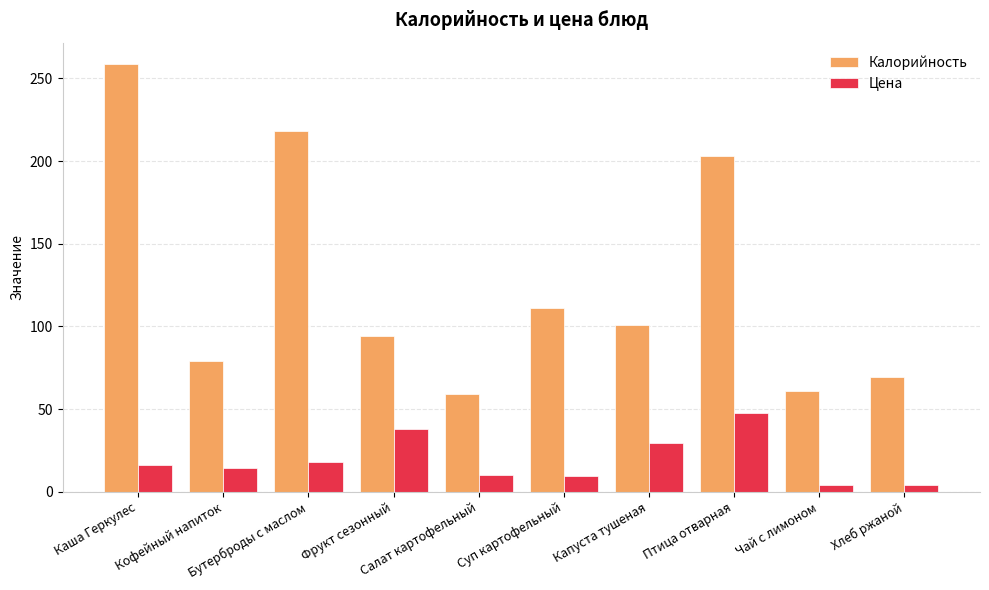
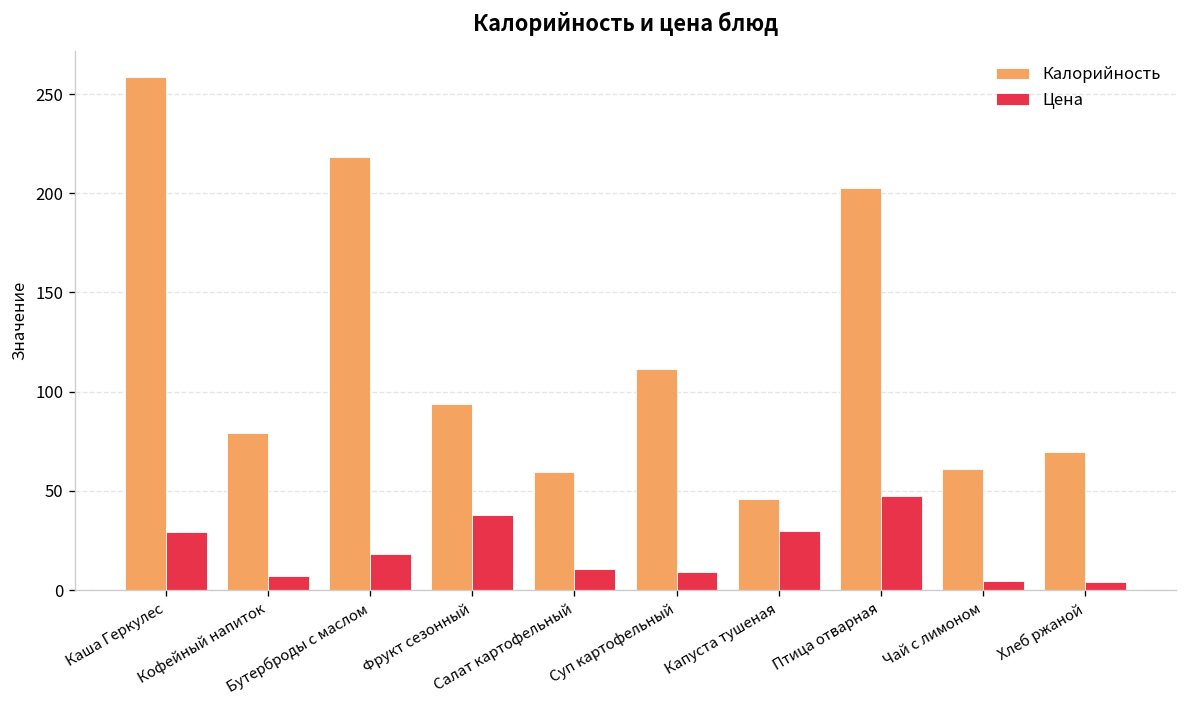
Цена, Каша Геркулес: 16 -> 29
Цена, Кофейный напиток: 15 -> 7
Калорийность, Капуста тушеная: 101 -> 46
